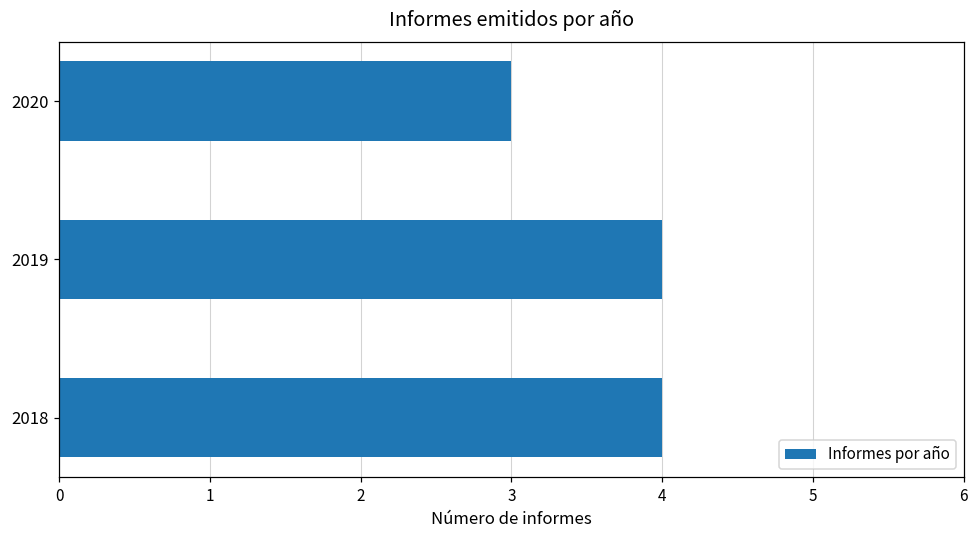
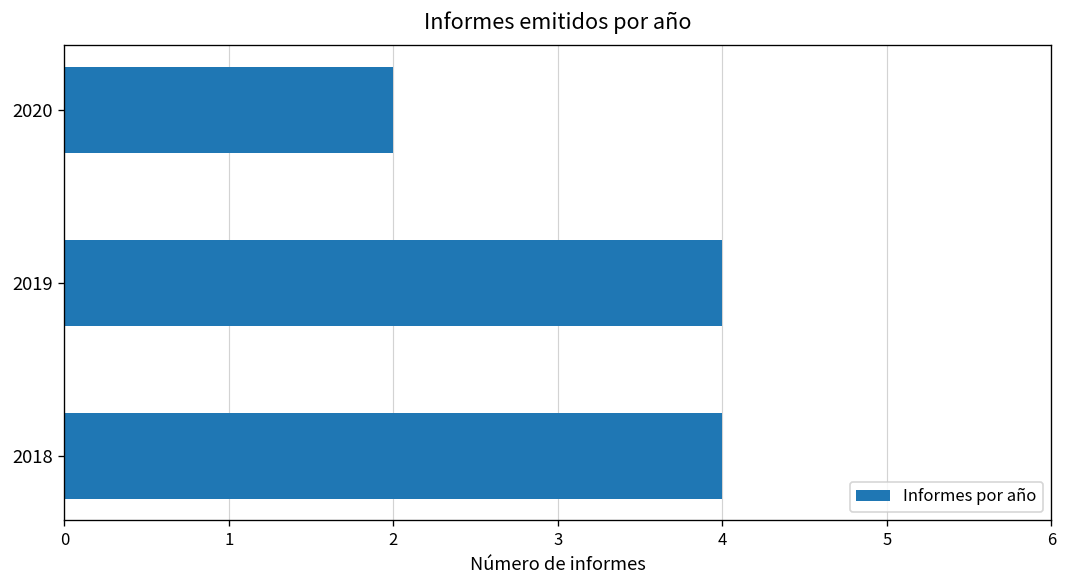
2020: 3 -> 2
